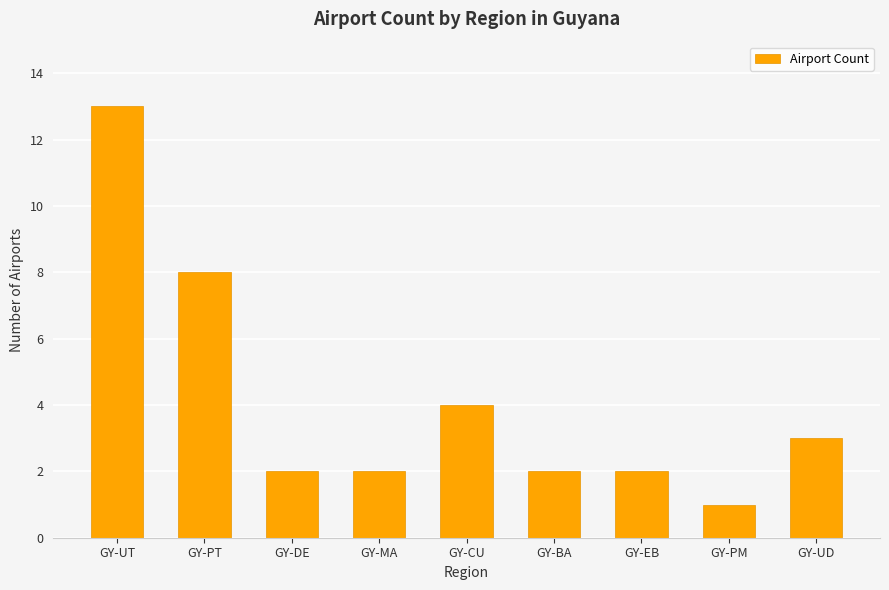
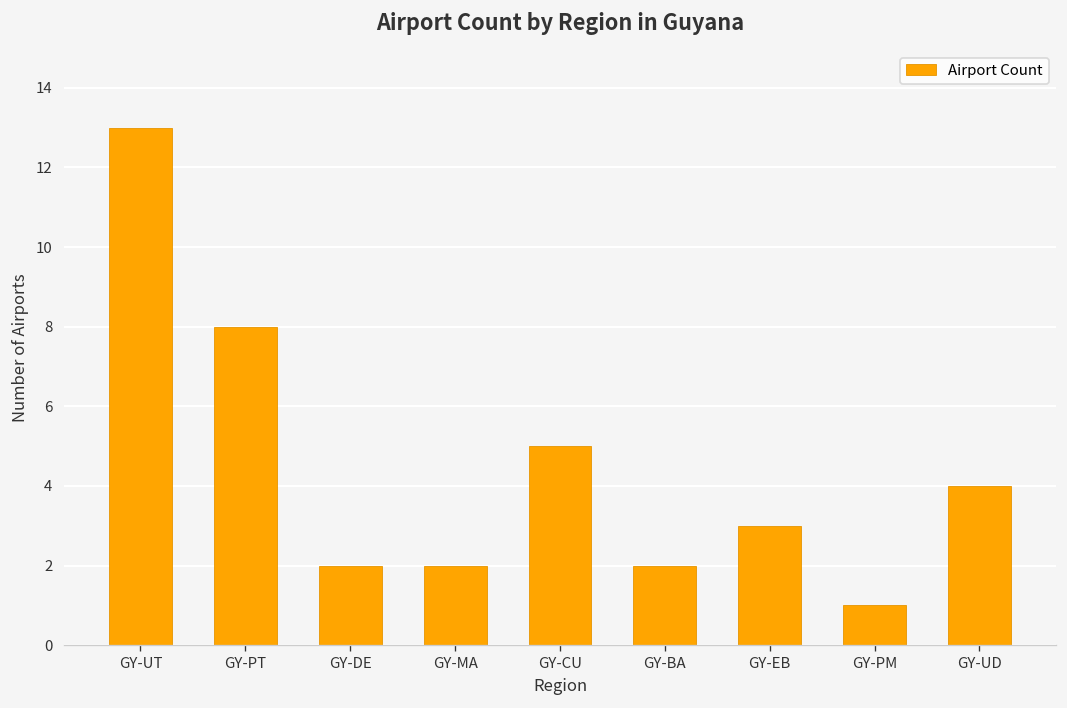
GY-CU: 4 -> 5
GY-EB: 2 -> 3
GY-UD: 3 -> 4
